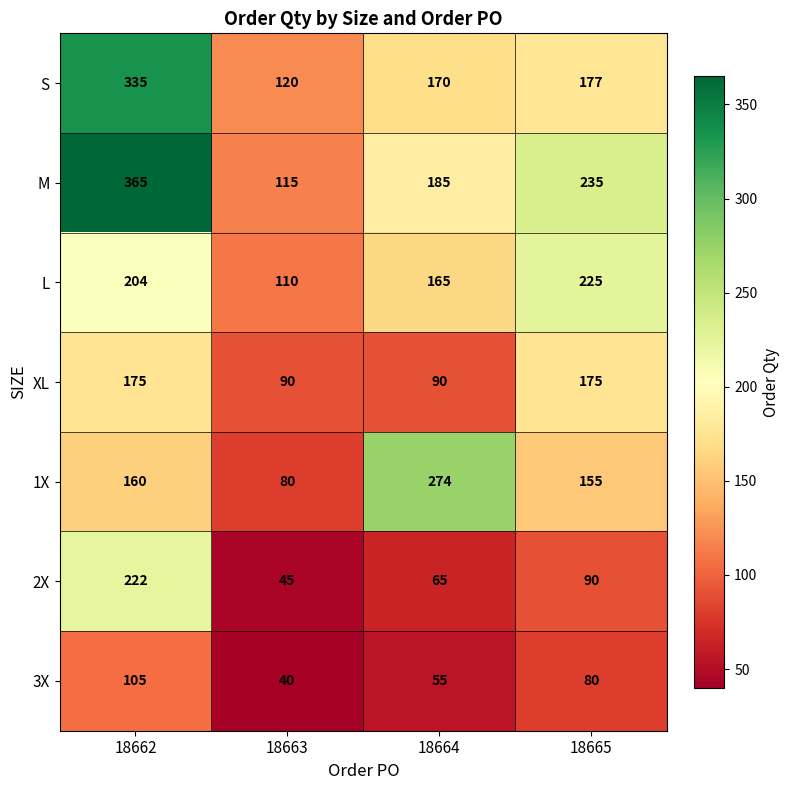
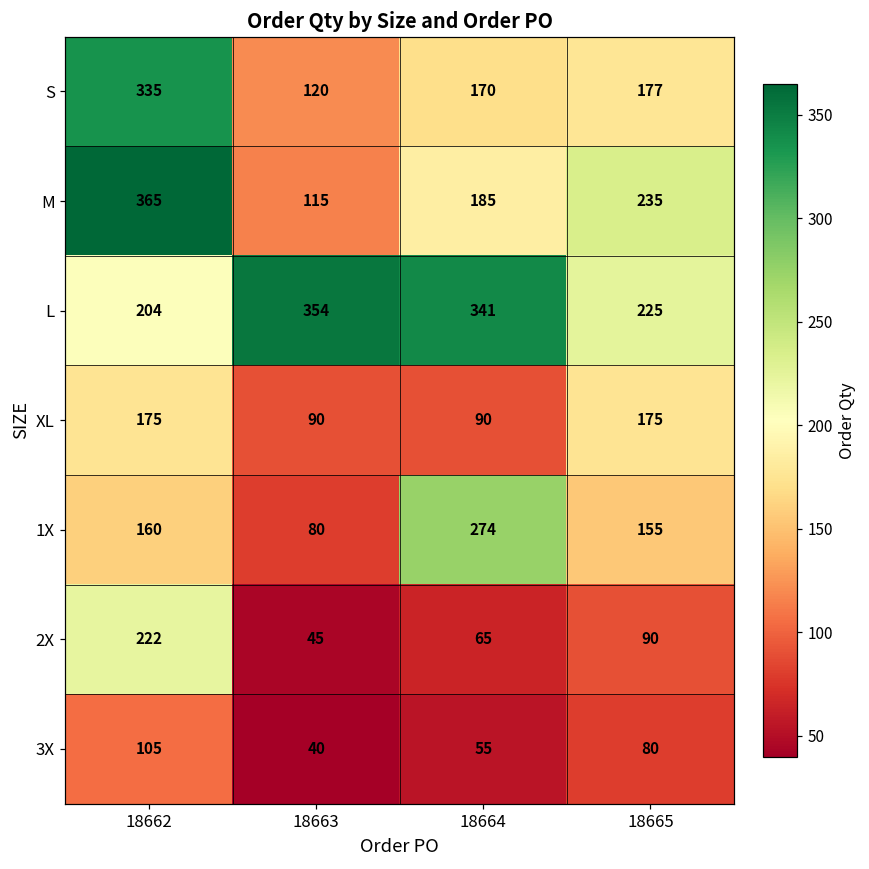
L, 18663: 110 -> 354
L, 18664: 165 -> 341
